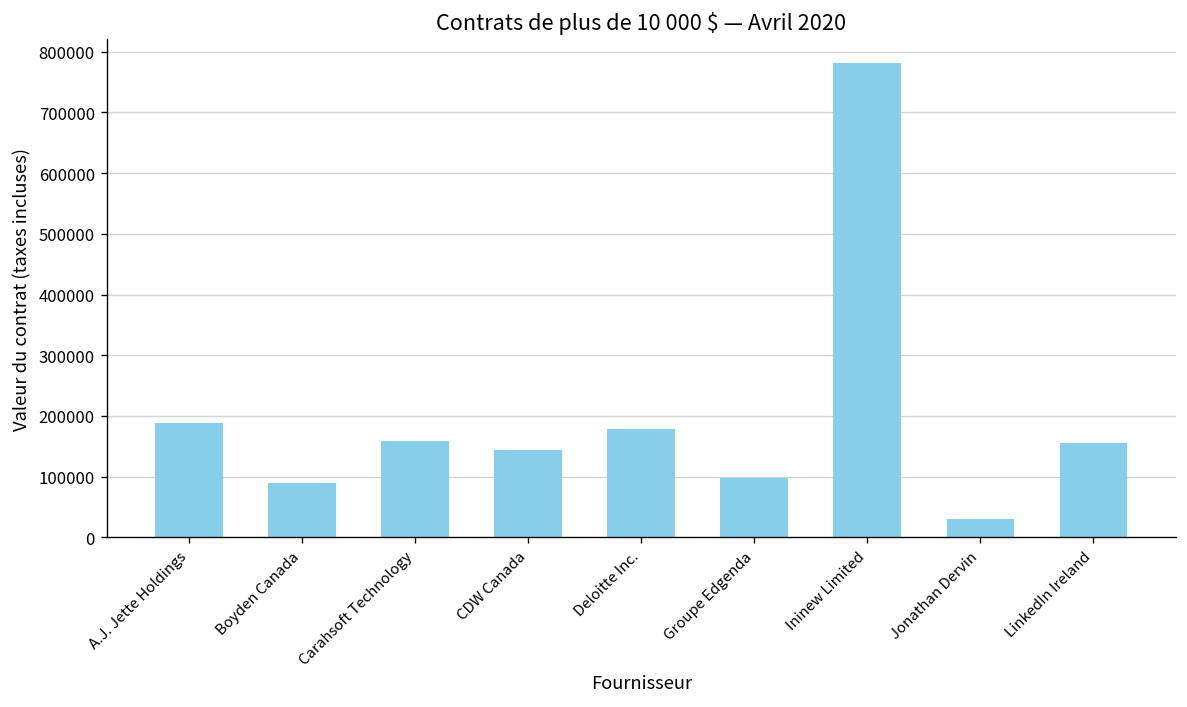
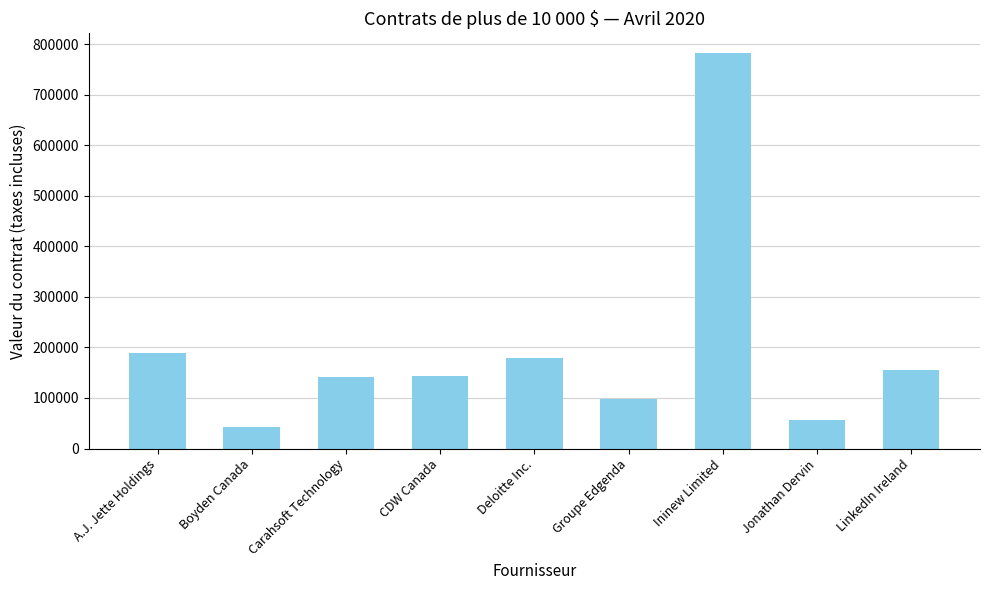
Boyden Canada: 90000 -> 40000
Carahsoft Technology: 160000 -> 140000
Jonathan Dervin: 30000 -> 60000
